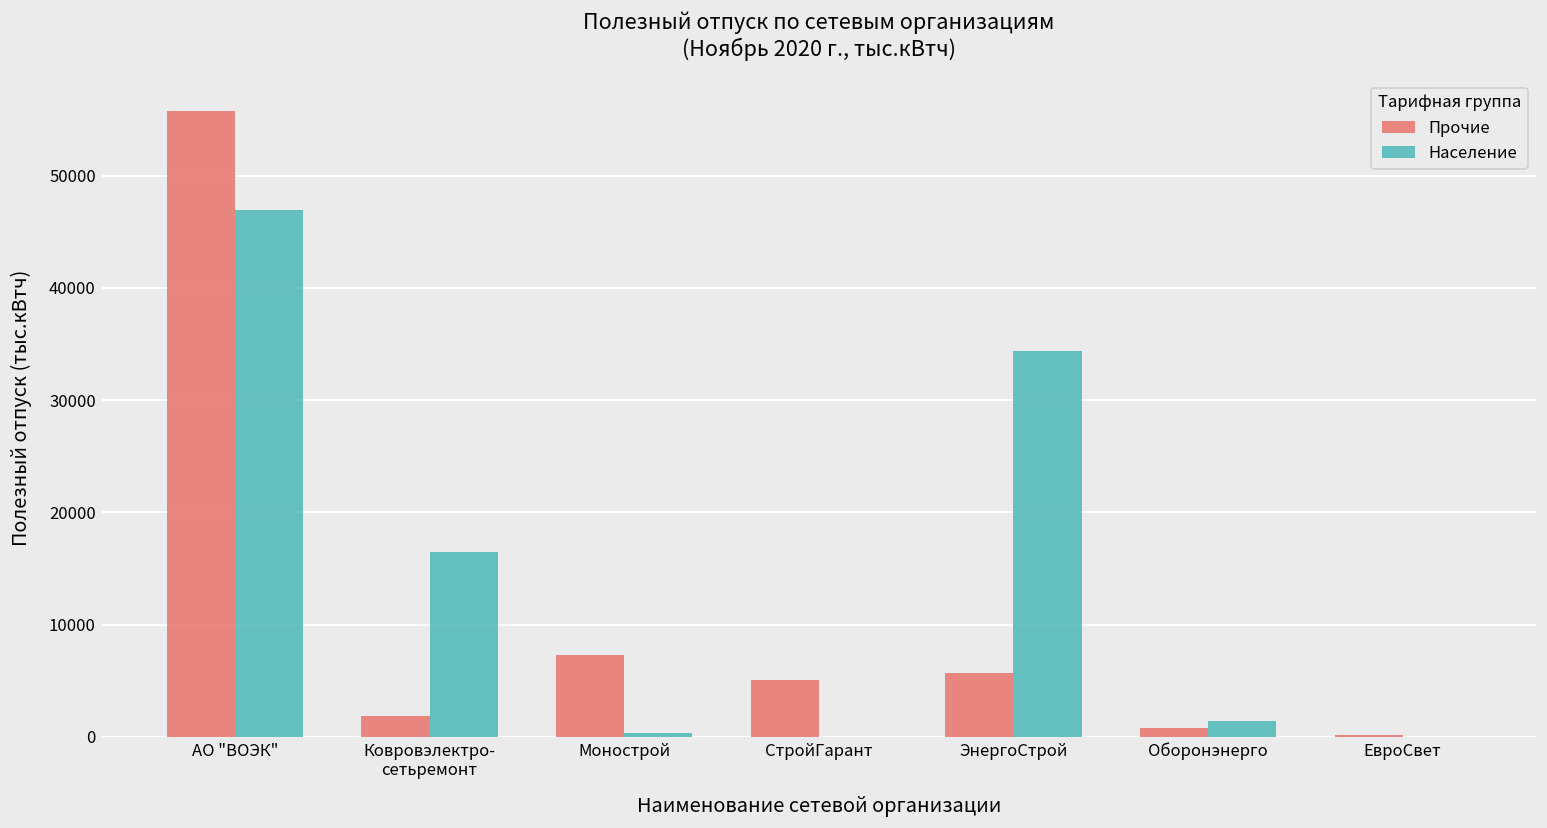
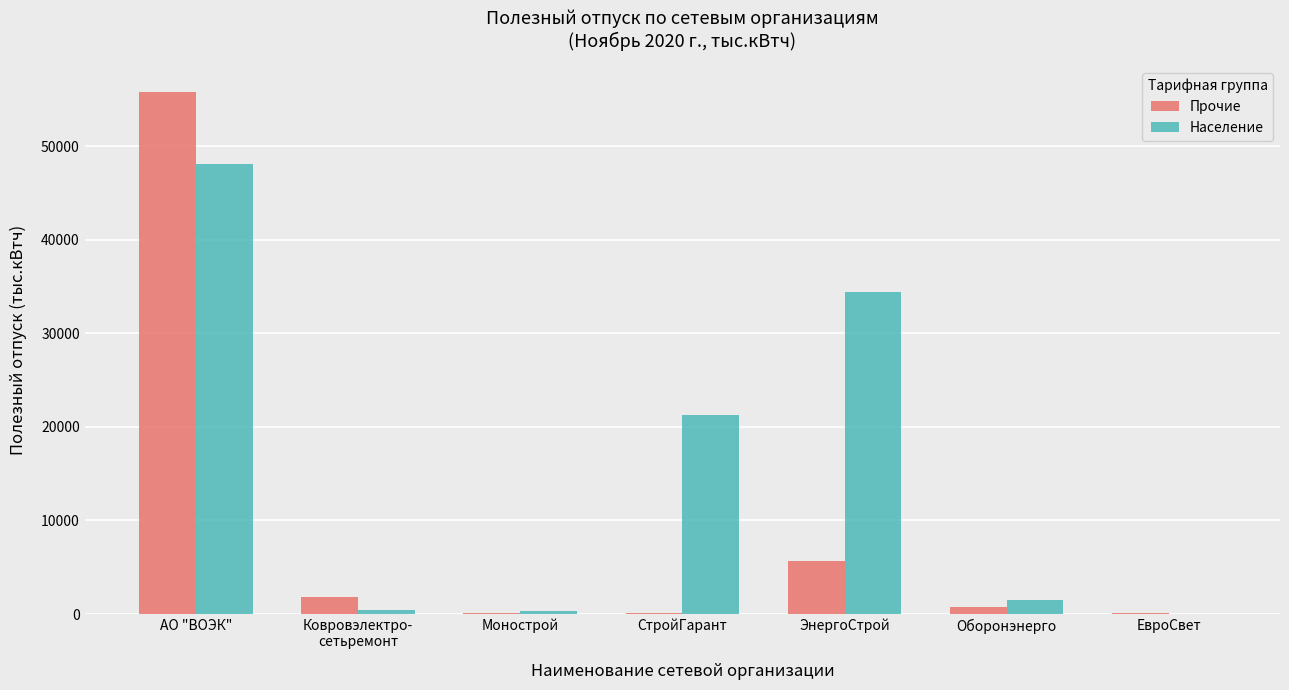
Население, АО "ВОЭК": 47000 -> 48000
Население, Ковровэлектро- сетьремонт: 16000 -> 0
Прочие, Монострой: 7000 -> 0
Прочие, СтройГарант: 5000 -> 0
Население, СтройГарант: 0 -> 21000
